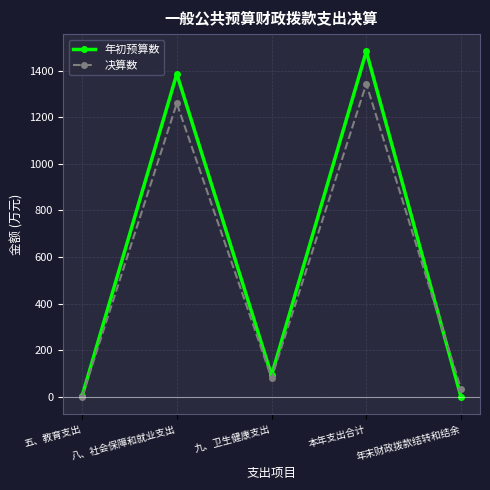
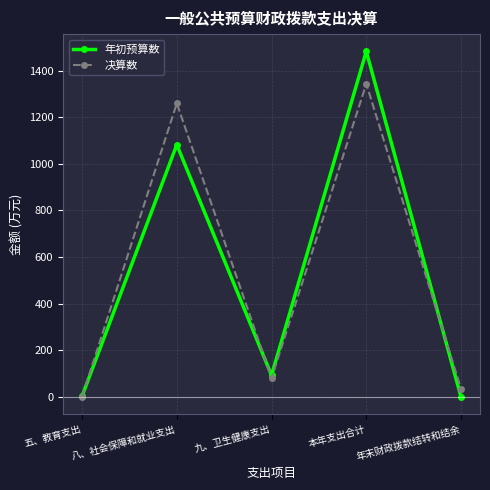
年初预算数, 八、社会保障和就业支出: 1390 -> 1080
